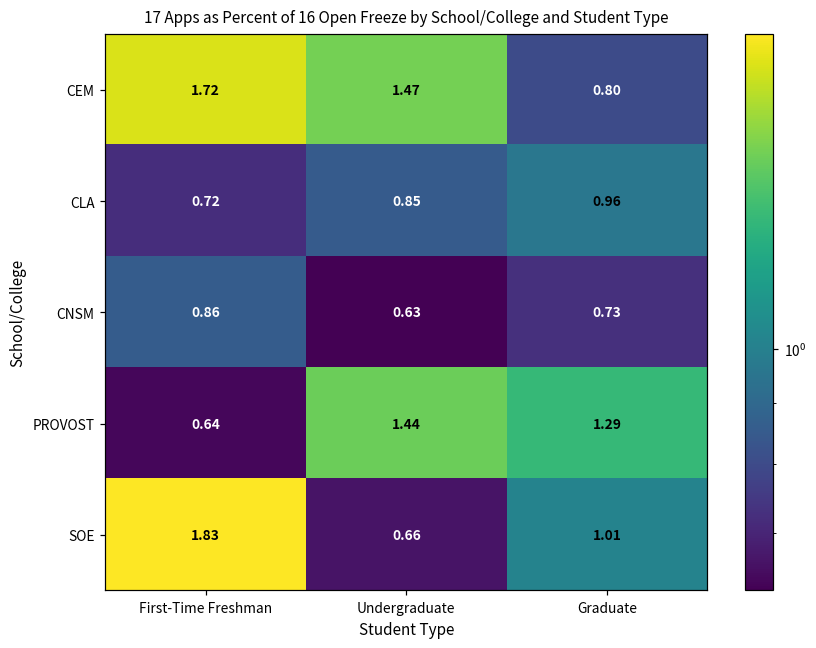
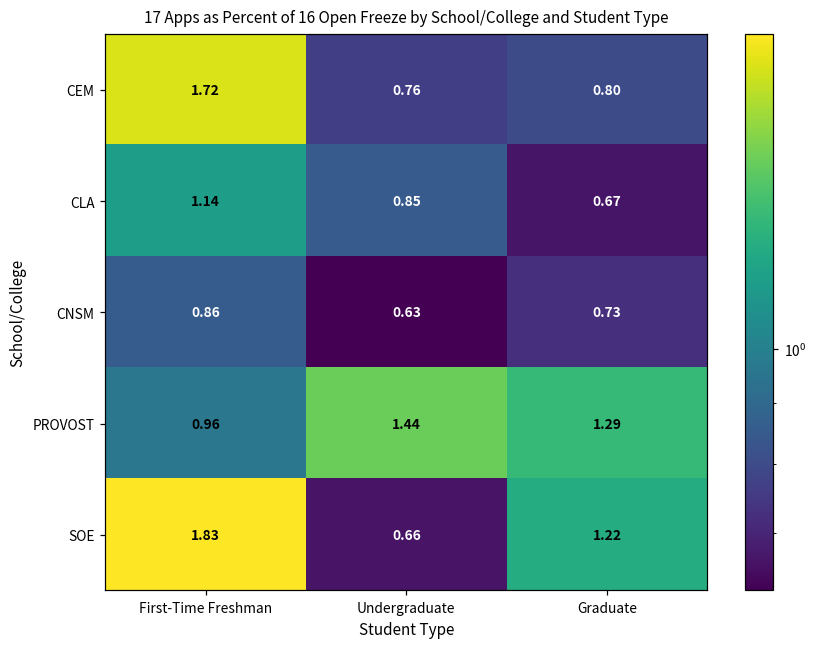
CEM, Undergraduate: 1.47 -> 0.76
CLA, First-Time Freshman: 0.72 -> 1.14
CLA, Graduate: 0.96 -> 0.67
PROVOST, First-Time Freshman: 0.64 -> 0.96
SOE, Graduate: 1.01 -> 1.22
